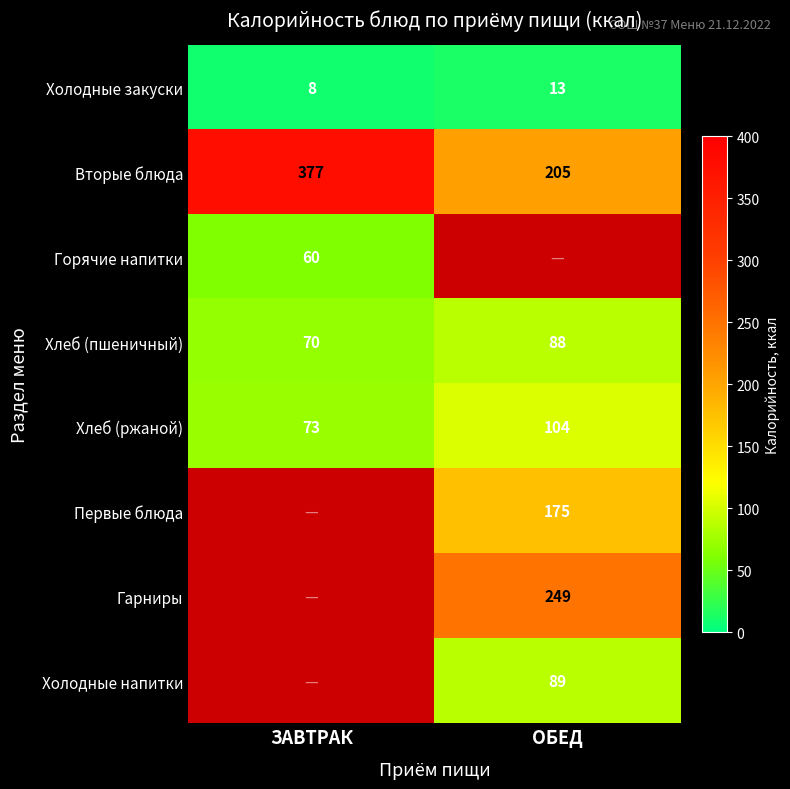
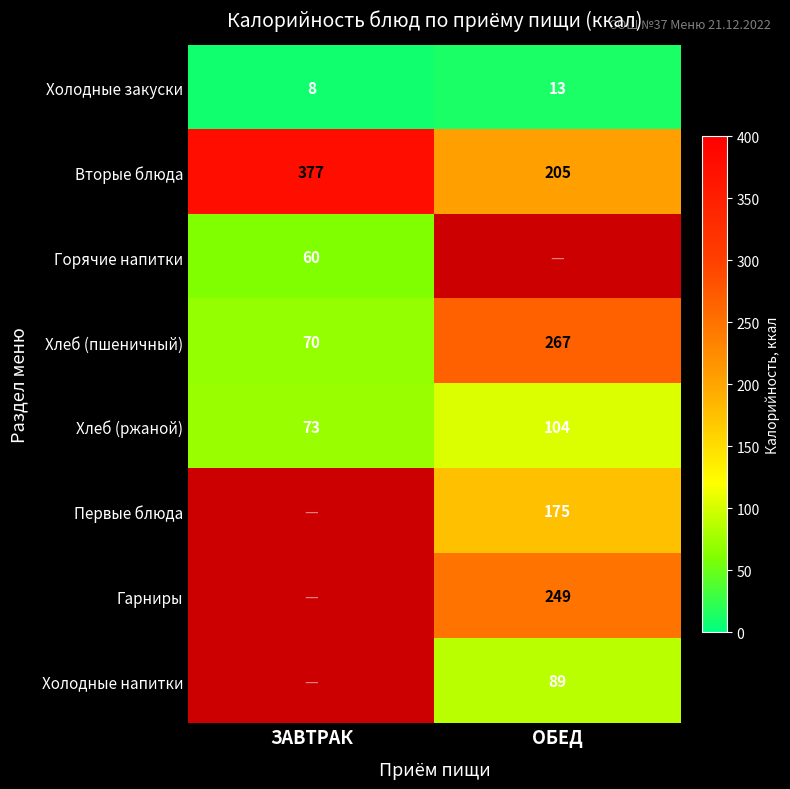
Хлеб (пшеничный), ОБЕД: 88 -> 267
